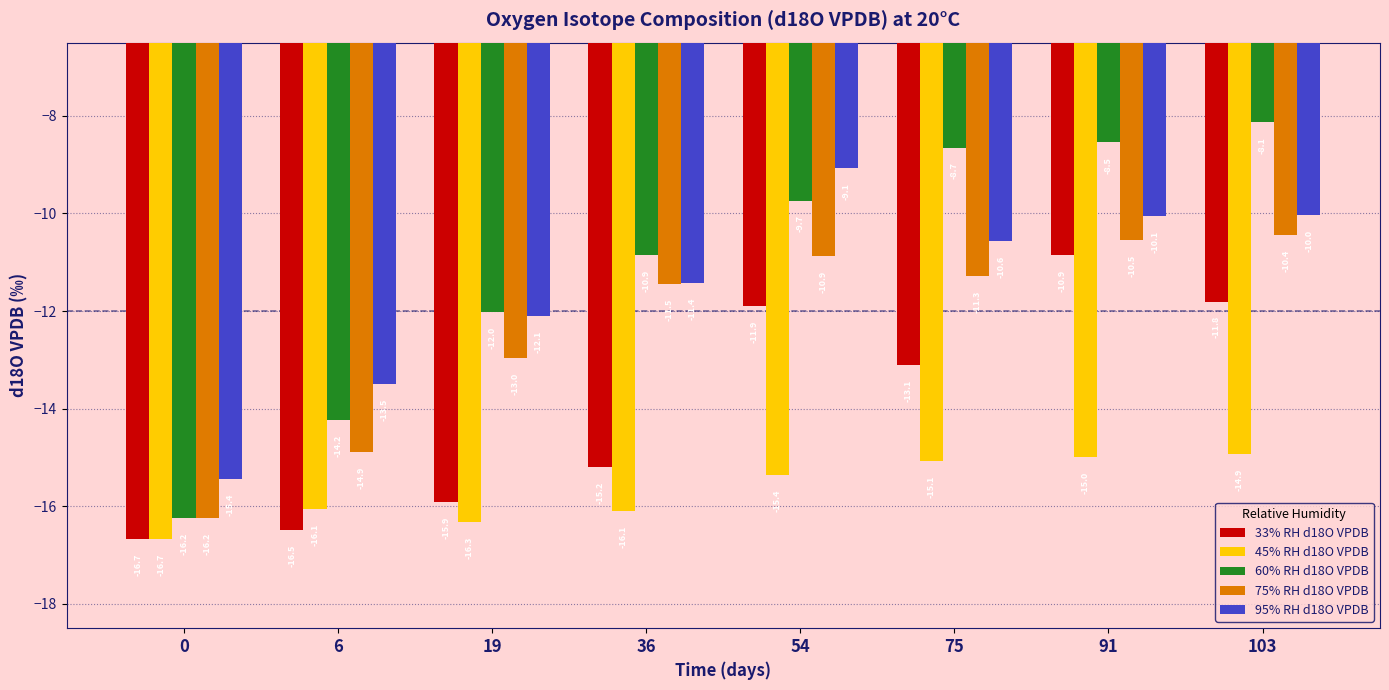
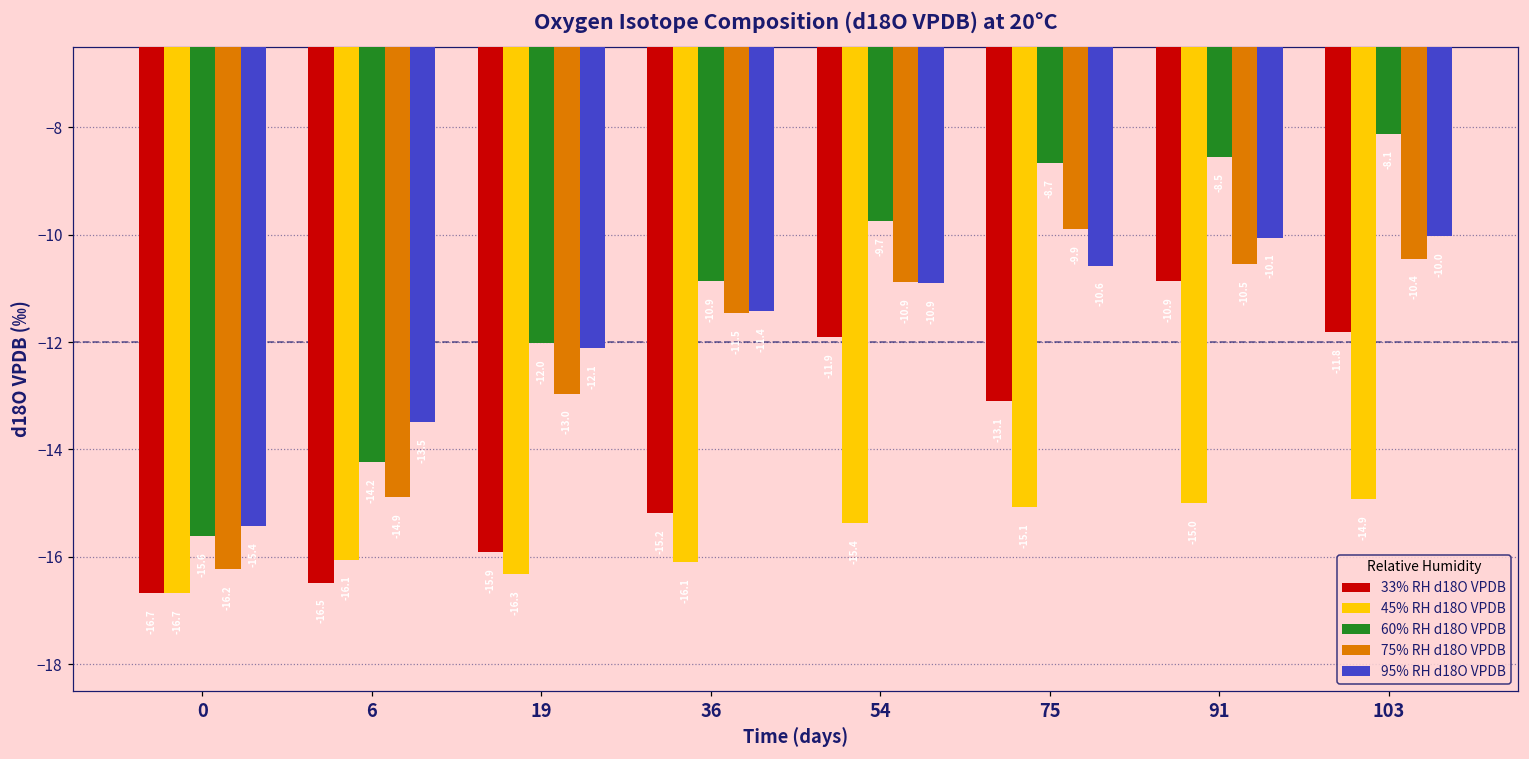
60% RH d18O VPDB, 0: -16.2 -> -15.6
95% RH d18O VPDB, 54: -9.1 -> -10.9
75% RH d18O VPDB, 75: -11.3 -> -9.9
